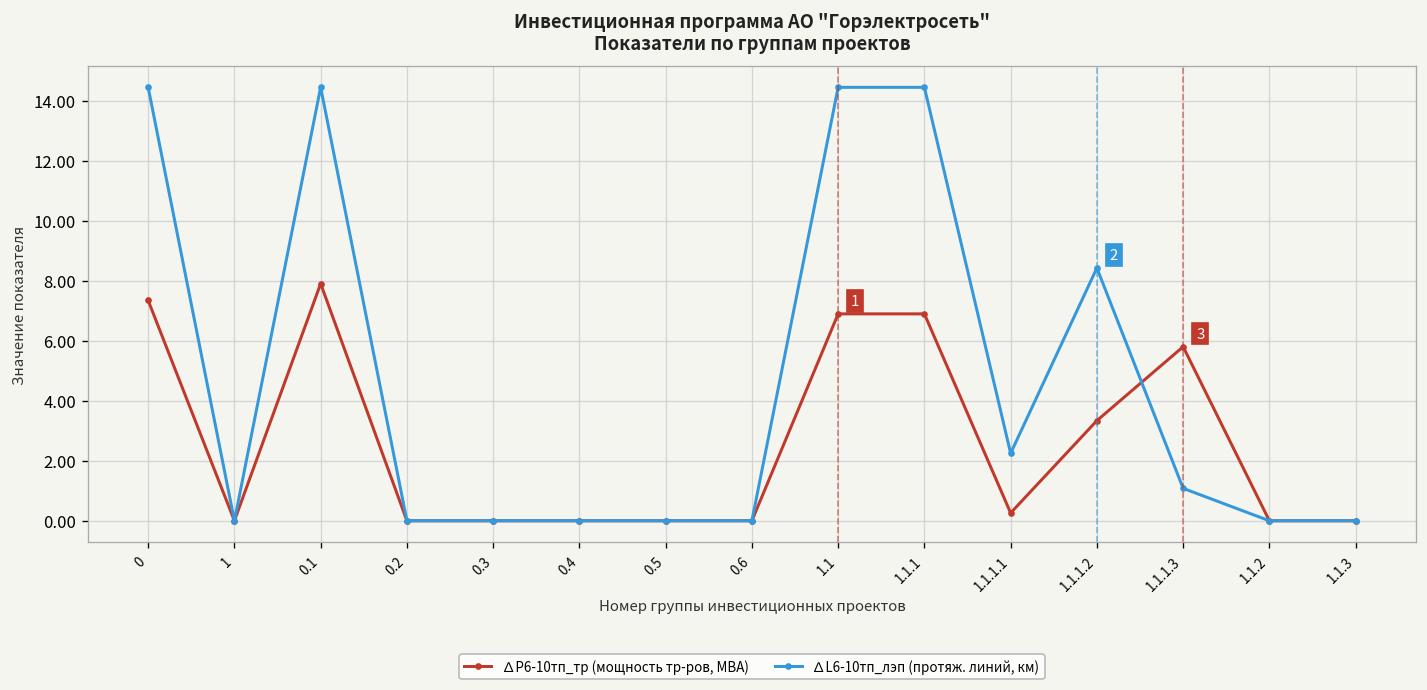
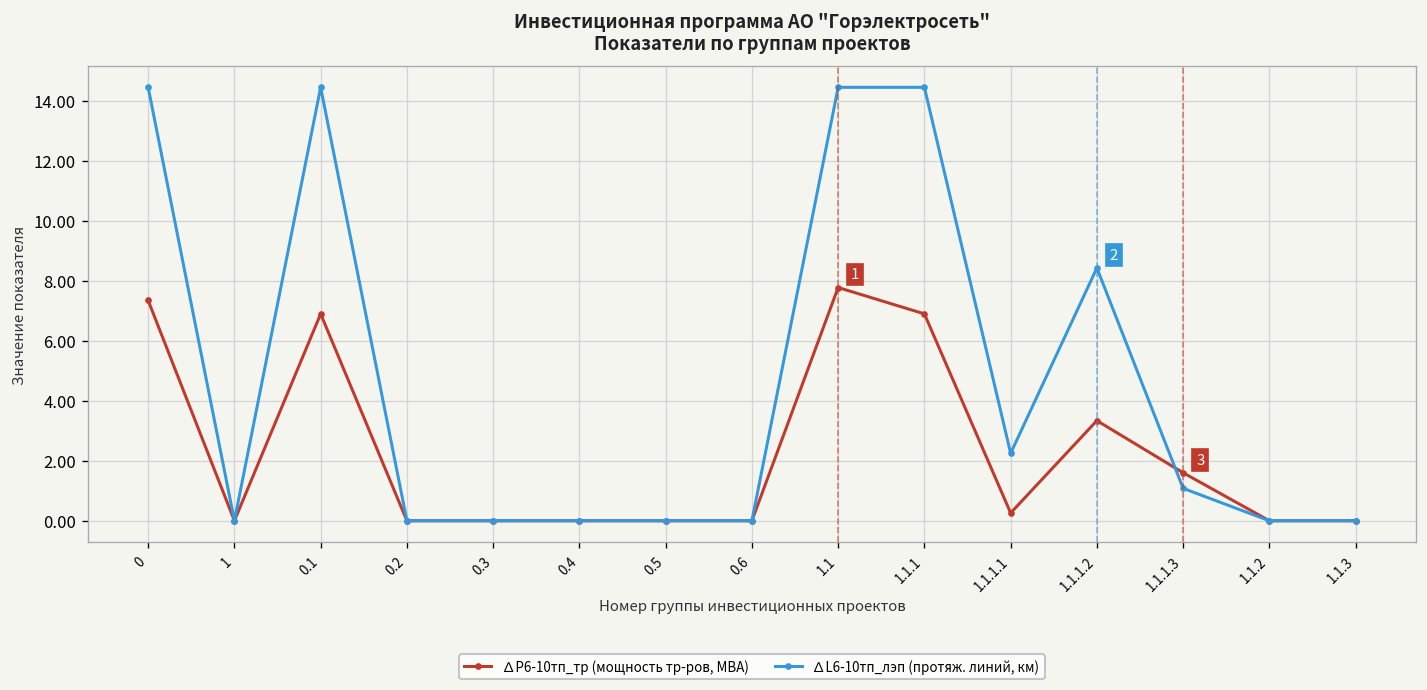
∆Р6-10тп_тр (мощность тр-ров, МВА), 0.1: 7.9 -> 6.9
∆Р6-10тп_тр (мощность тр-ров, МВА), 1.1: 6.9 -> 7.8
∆Р6-10тп_тр (мощность тр-ров, МВА), 1.1.1.3: 5.8 -> 1.6
